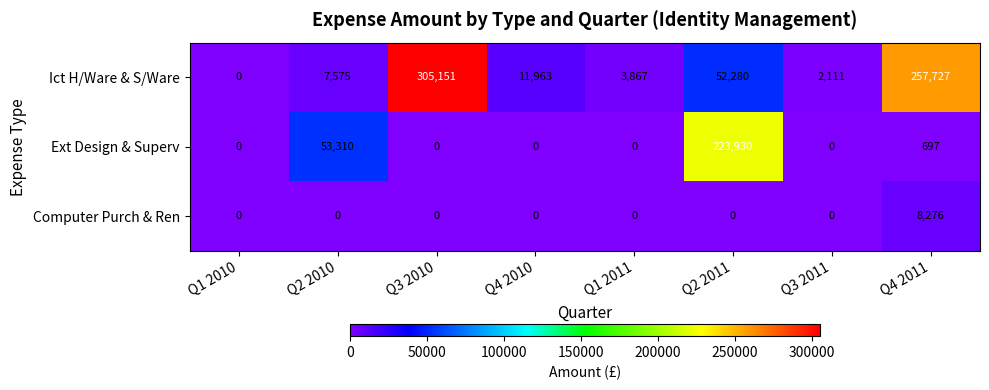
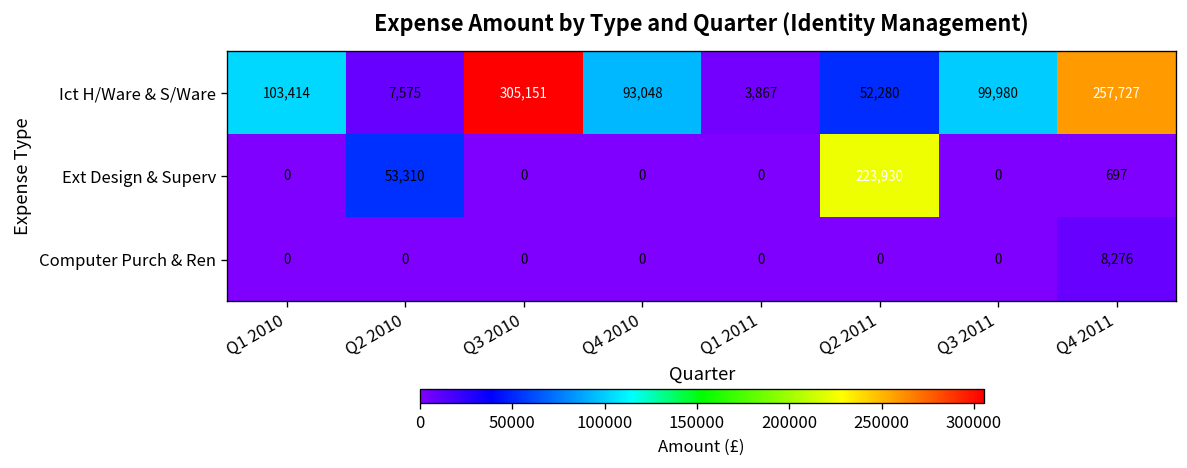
Ict H/Ware & S/Ware, Q1 2010: 0 -> 103,414
Ict H/Ware & S/Ware, Q4 2010: 11,963 -> 93,048
Ict H/Ware & S/Ware, Q3 2011: 2,111 -> 99,980
